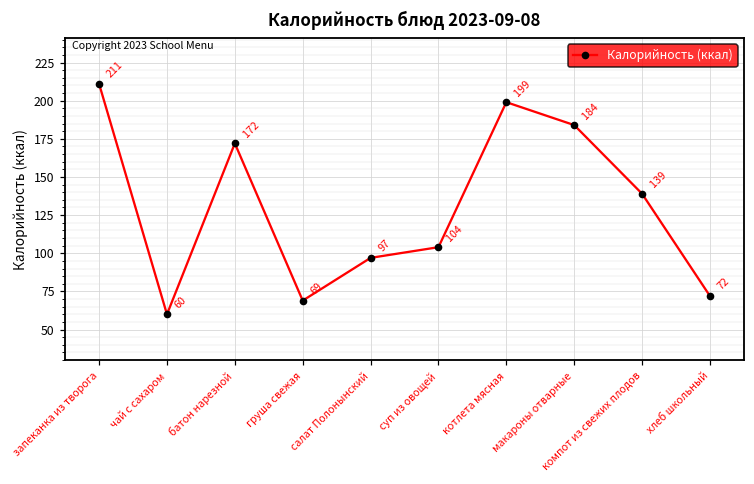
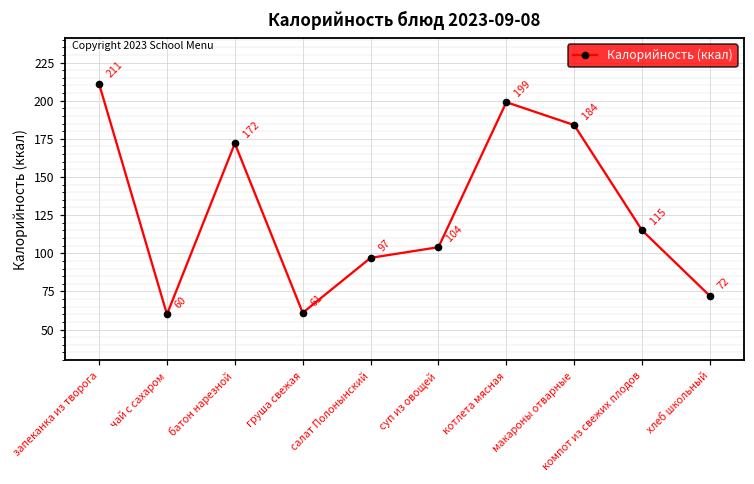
груша свежая: 69 -> 61
компот из свежих плодов: 139 -> 115
